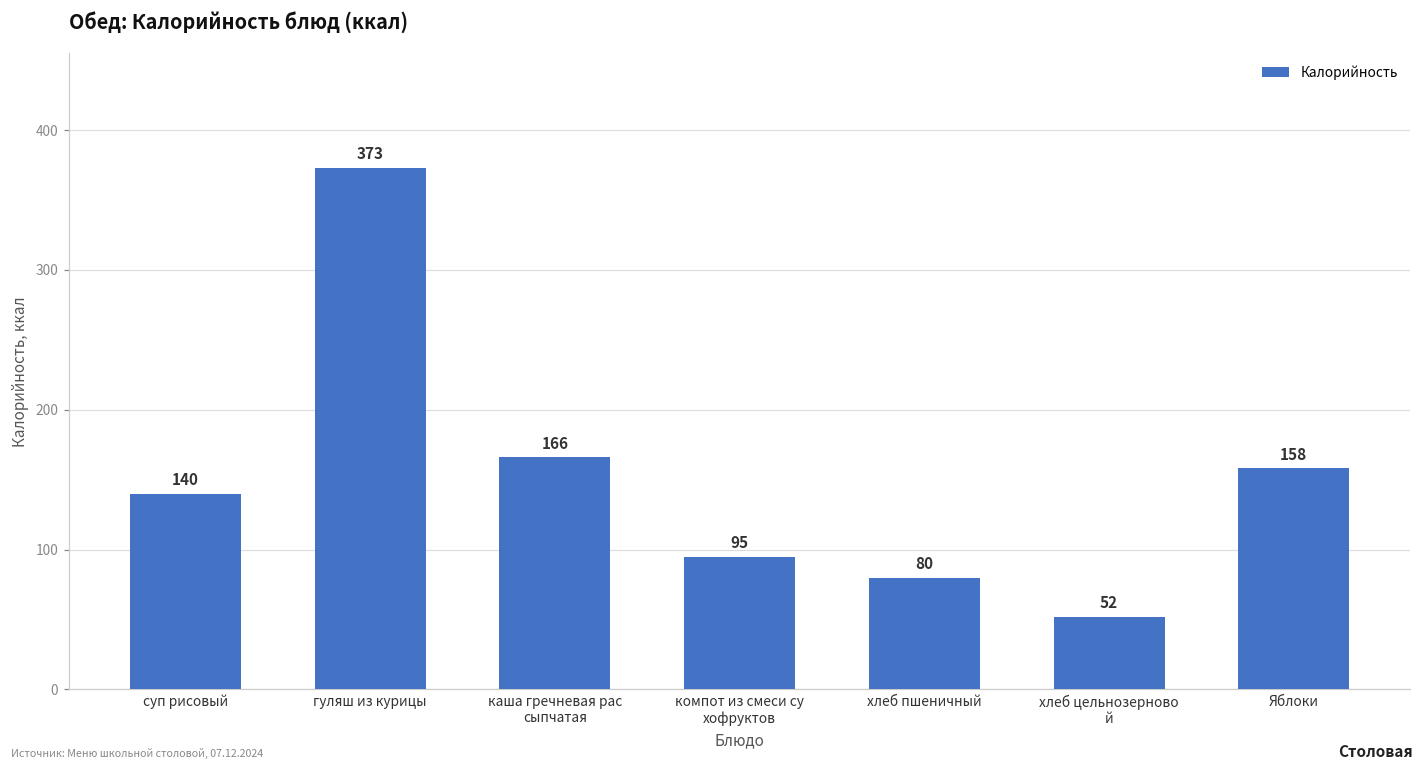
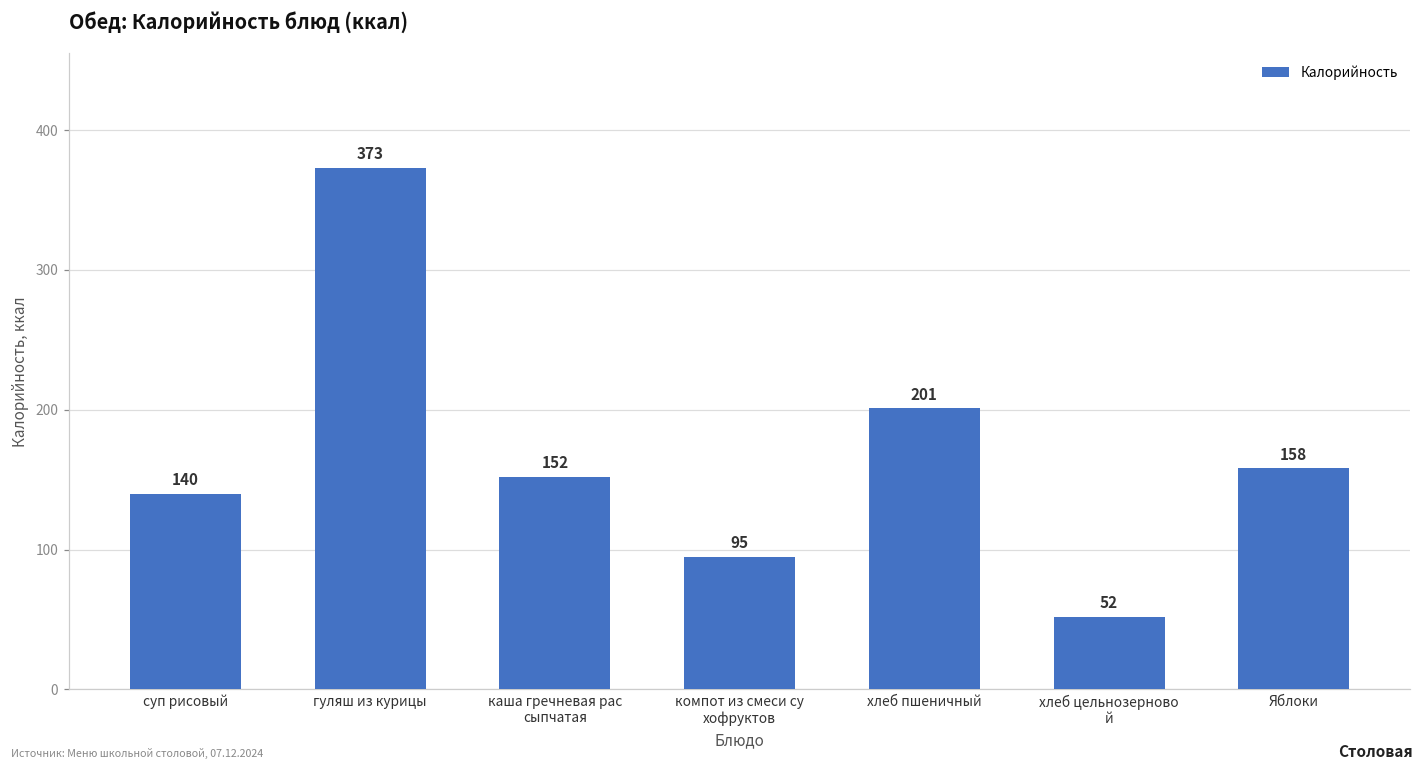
каша гречневая рас сыпчатая: 166 -> 152
хлеб пшеничный: 80 -> 201
